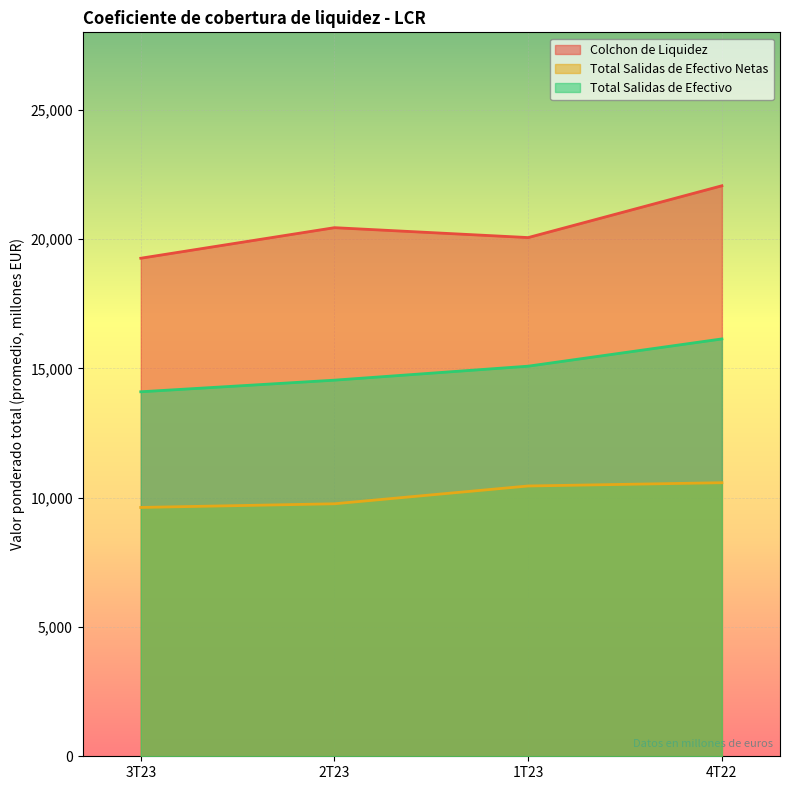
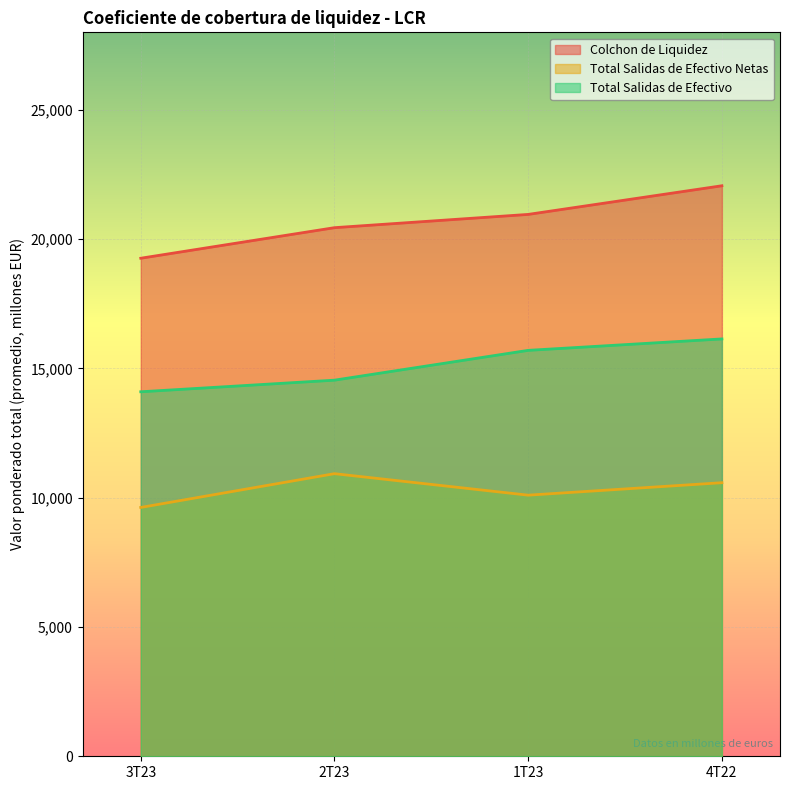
Total Salidas de Efectivo Netas, 2T23: 9,800 -> 10,900
Colchon de Liquidez, 1T23: 20,100 -> 21,000
Total Salidas de Efectivo Netas, 1T23: 10,500 -> 10,100
Total Salidas de Efectivo, 1T23: 15,100 -> 15,700
